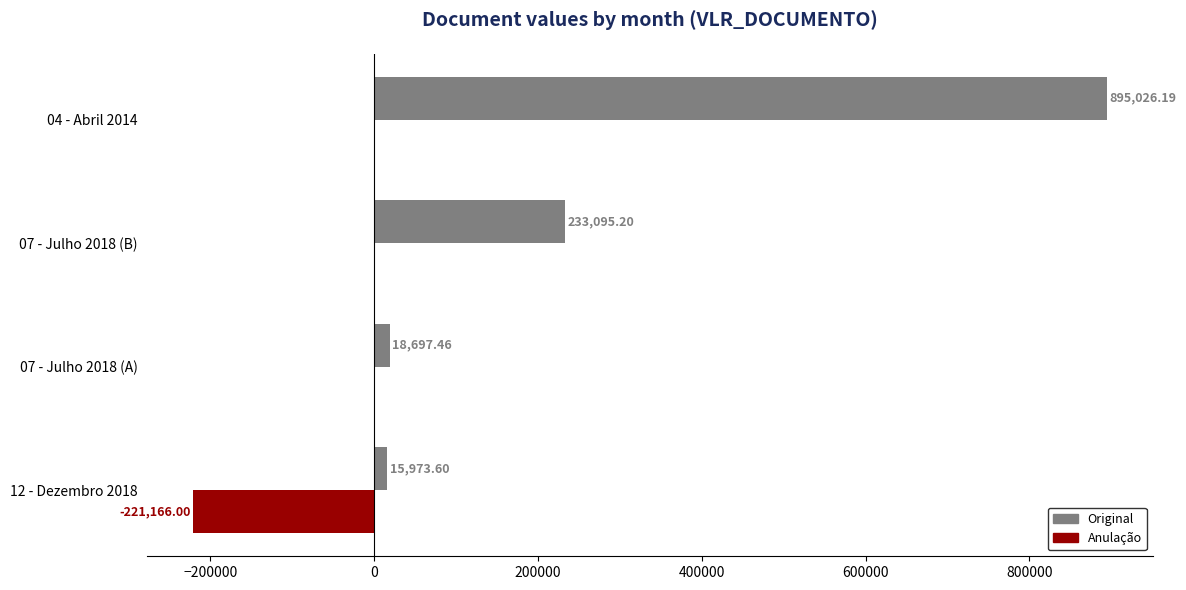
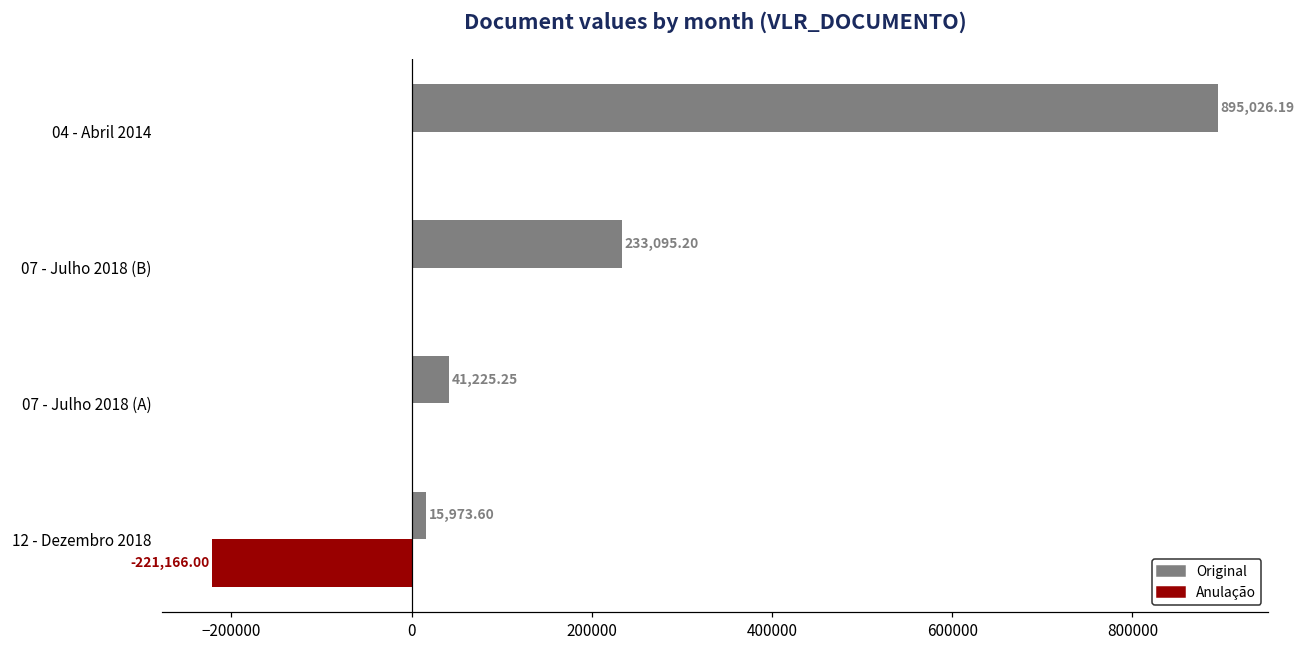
Original, 07 - Julho 2018 (A): 18,697.46 -> 41,225.25
